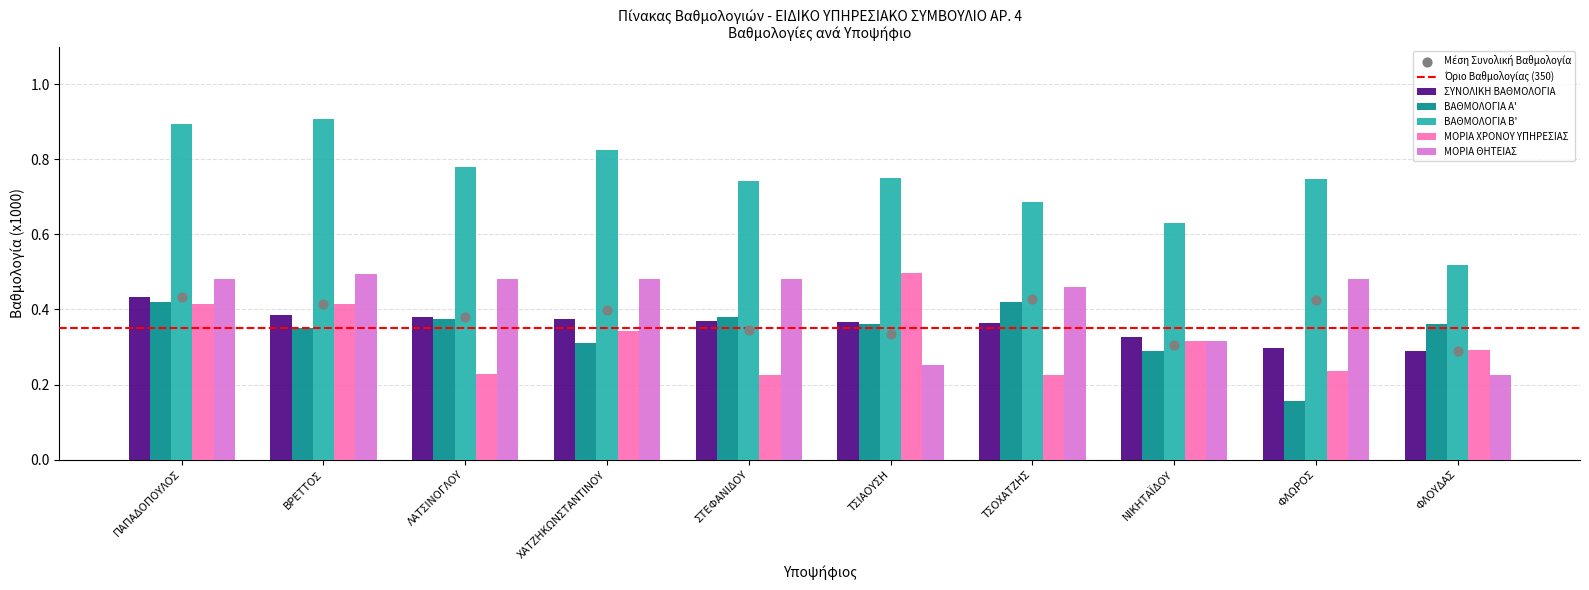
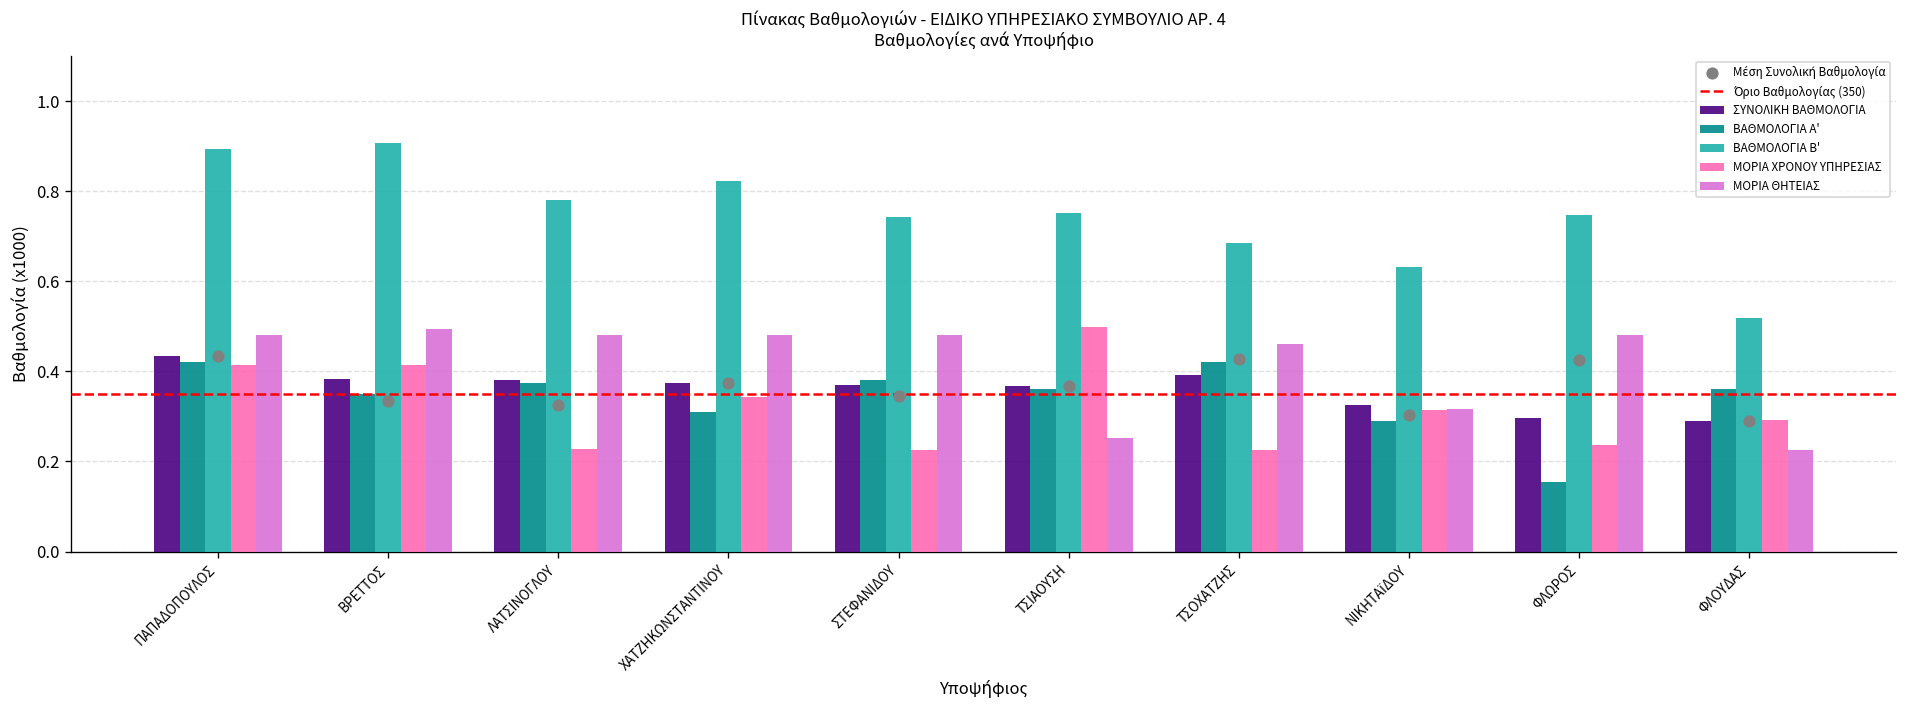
Μέση Συνολική Βαθμολογία, ΒΡΕΤΤΟΣ: 0.41 -> 0.33
Μέση Συνολική Βαθμολογία, ΛΑΤΣΙΝΟΓΛΟΥ: 0.38 -> 0.32
Μέση Συνολική Βαθμολογία, ΧΑΤΖΗΚΩΝΣΤΑΝΤΙΝΟΥ: 0.40 -> 0.37
Μέση Συνολική Βαθμολογία, ΤΣΙΑΟΥΣΗ: 0.33 -> 0.37
ΣΥΝΟΛΙΚΗ ΒΑΘΜΟΛΟΓΙΑ, ΤΣΟΧΑΤΖΗΣ: 0.36 -> 0.39
